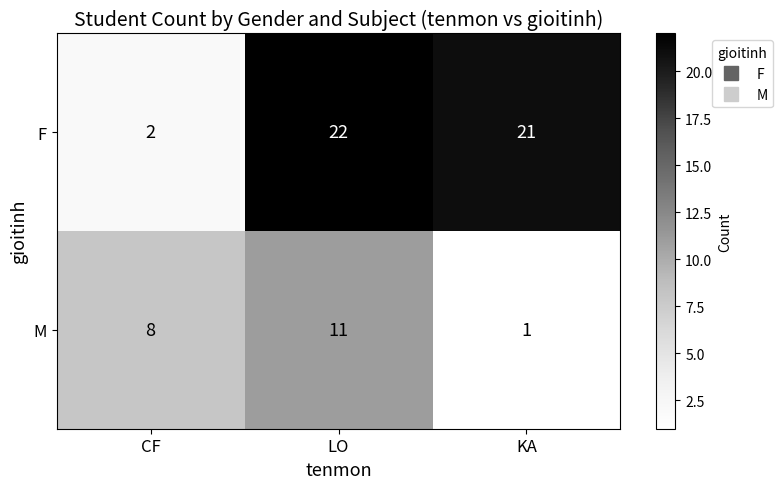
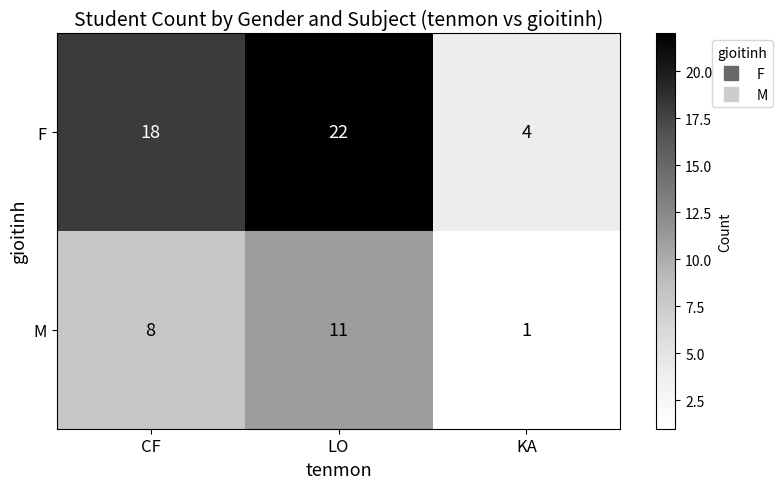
F, CF: 2 -> 18
F, KA: 21 -> 4
